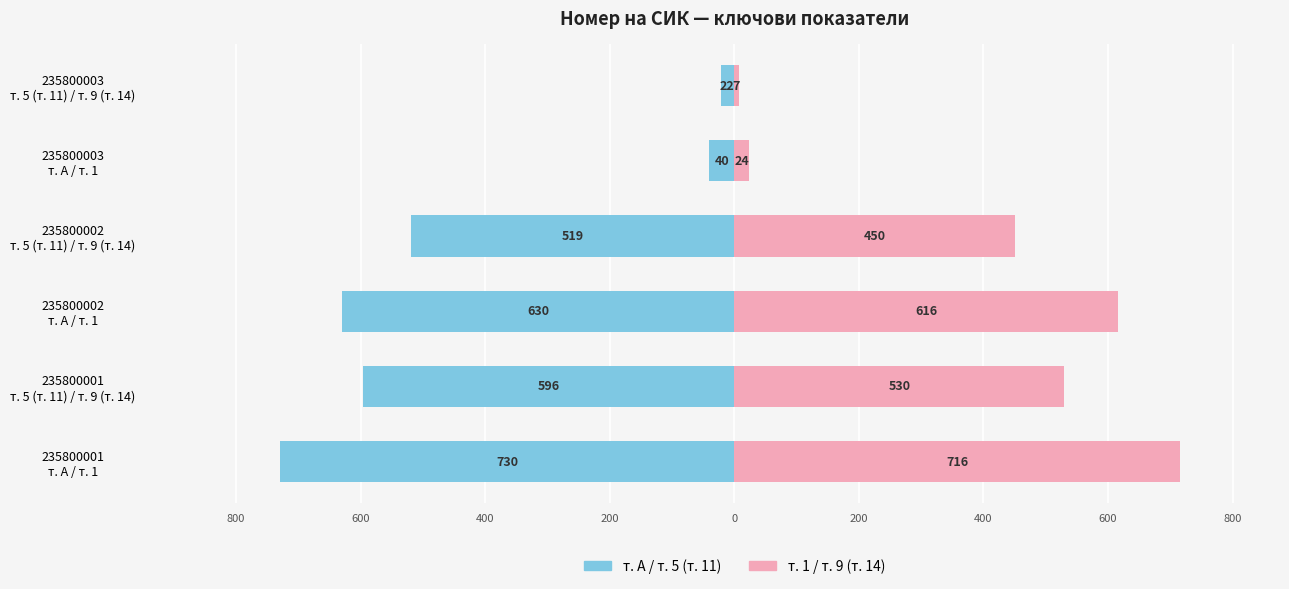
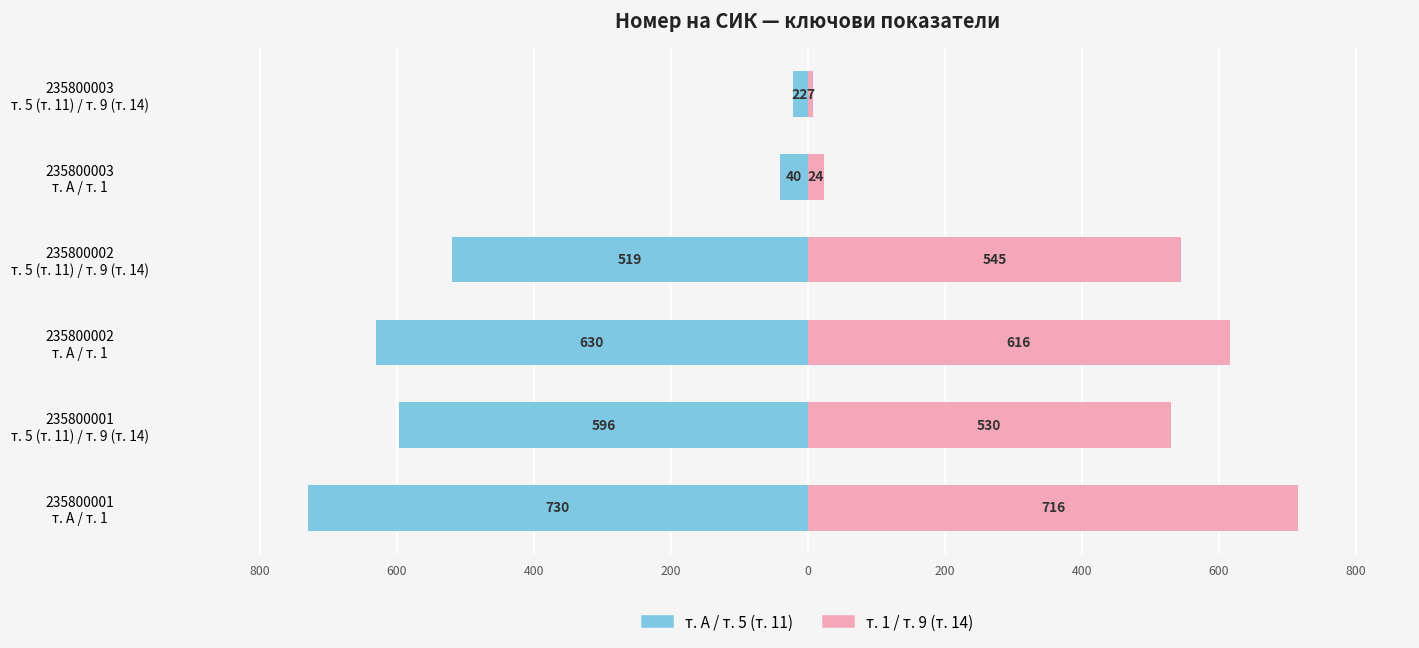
т. 1 / т. 9 (т. 14), 235800002 т. 5 (т. 11) / т. 9 (т. 14): 450 -> 545
